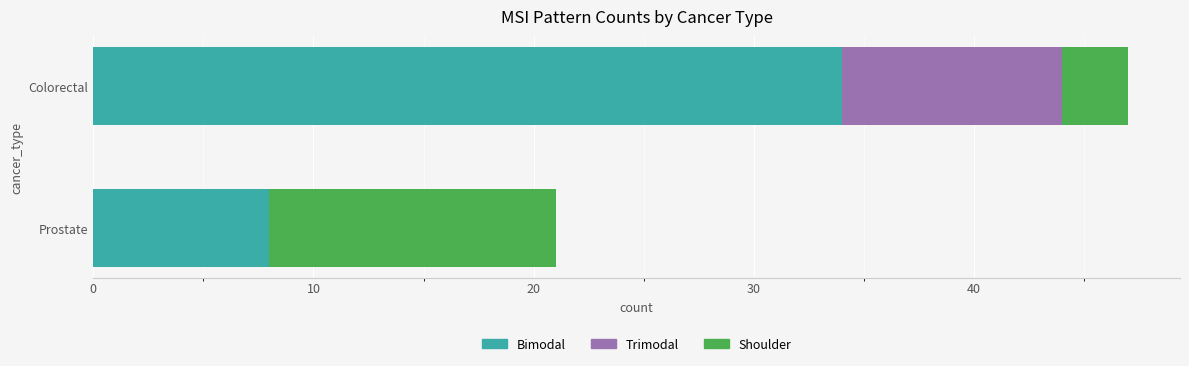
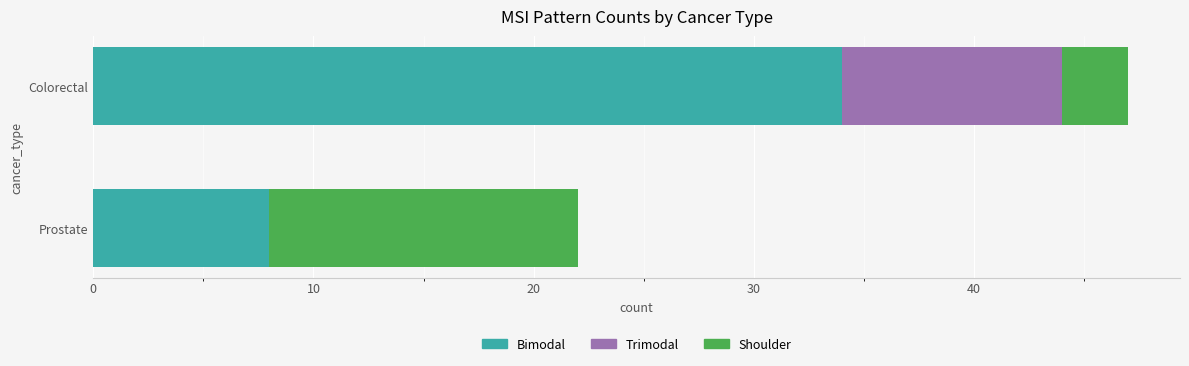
Shoulder, Prostate: 13 -> 14
